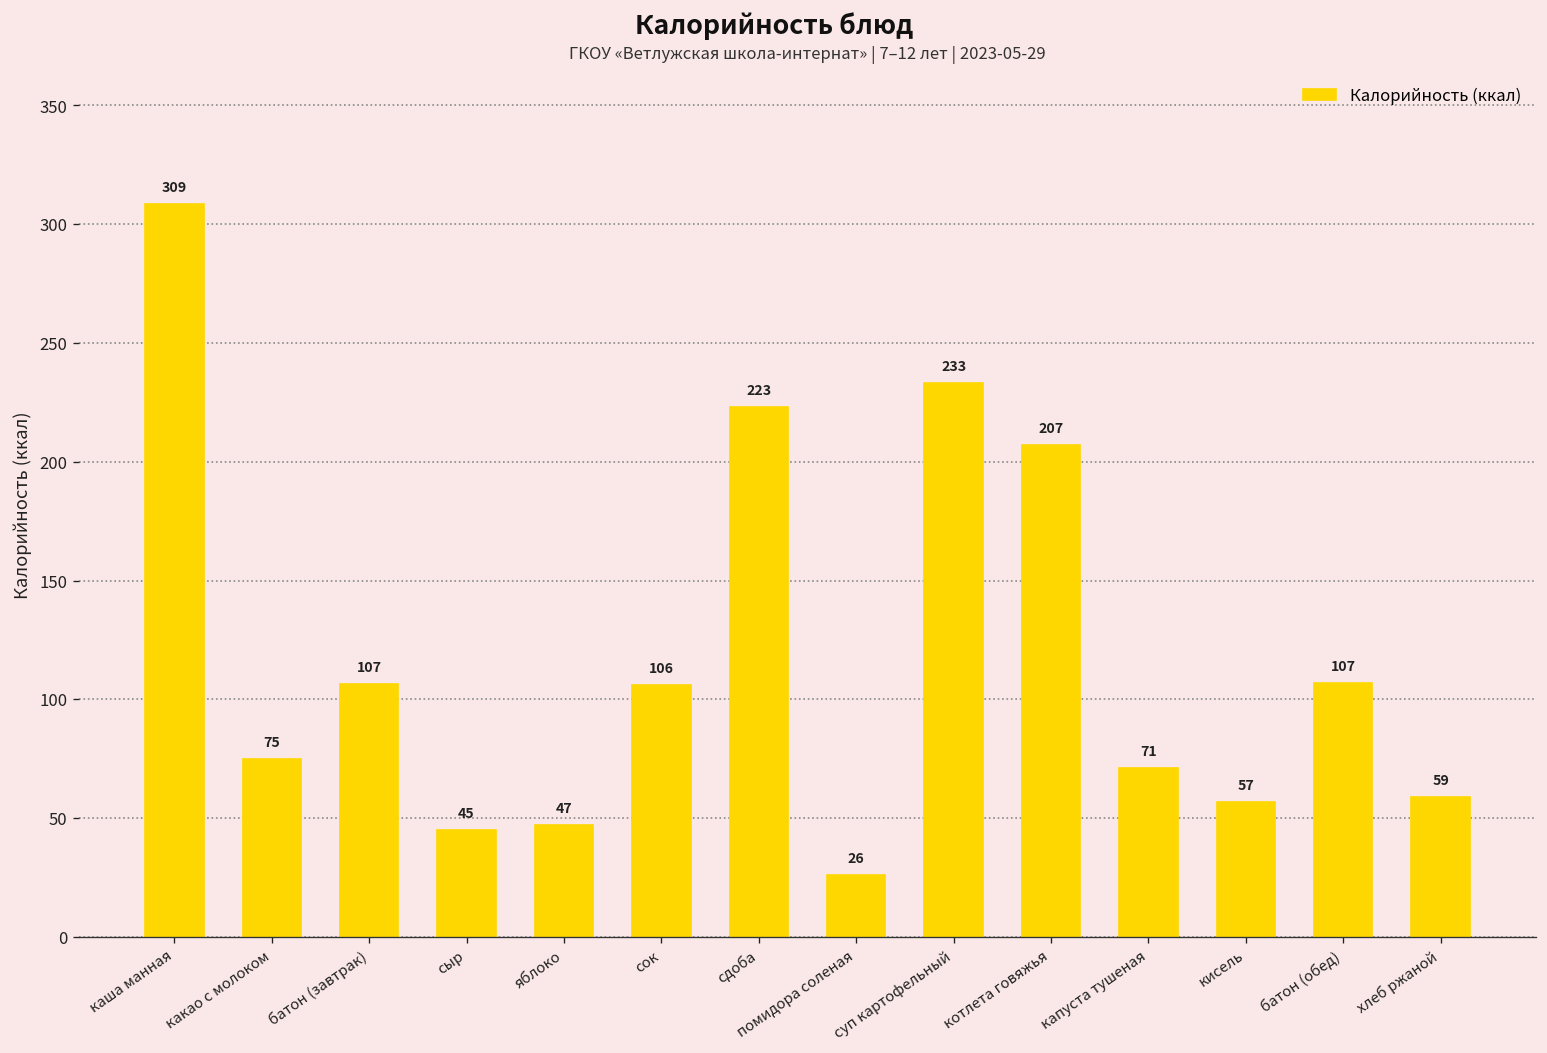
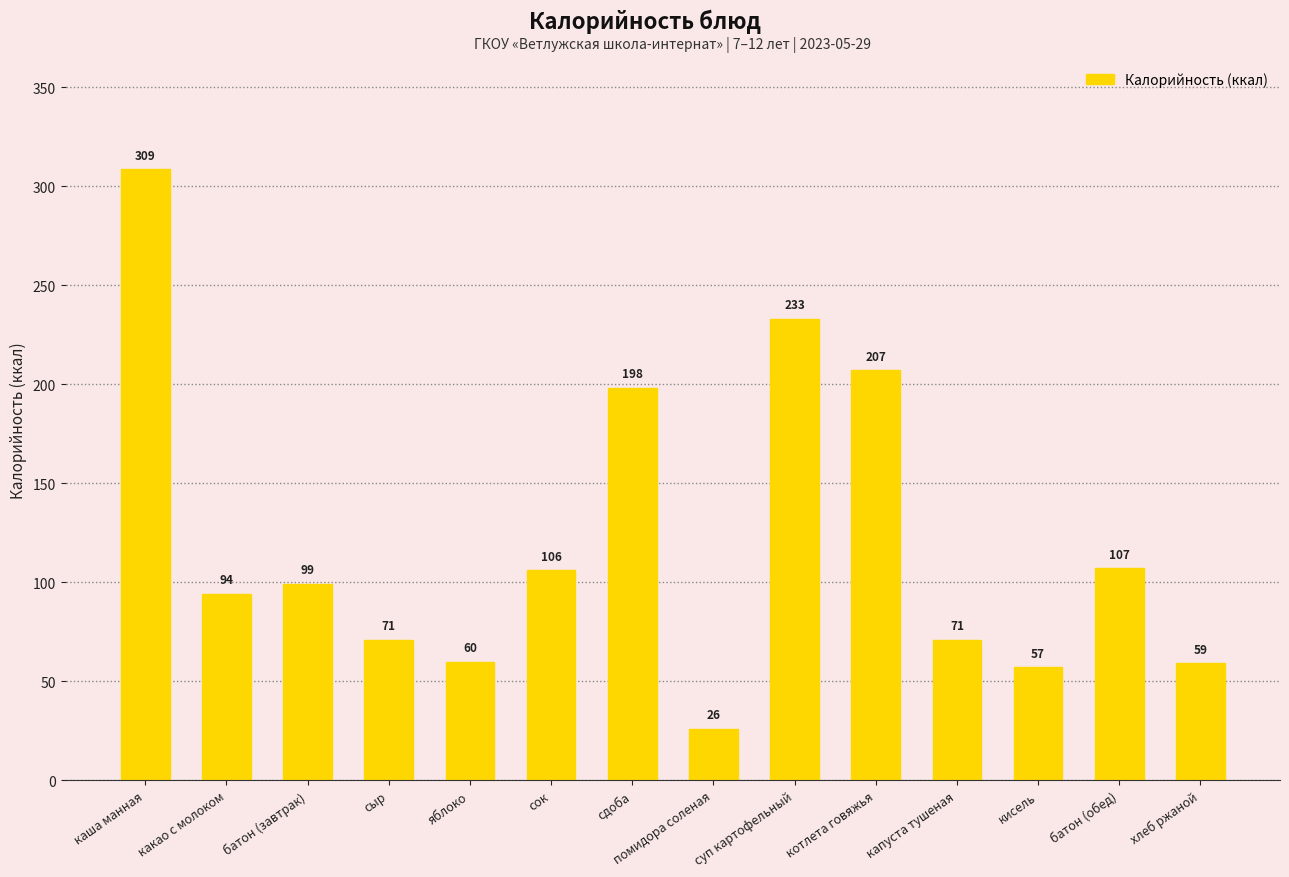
какао с молоком: 75 -> 94
батон (завтрак): 107 -> 99
сыр: 45 -> 71
яблоко: 47 -> 60
сдоба: 223 -> 198
